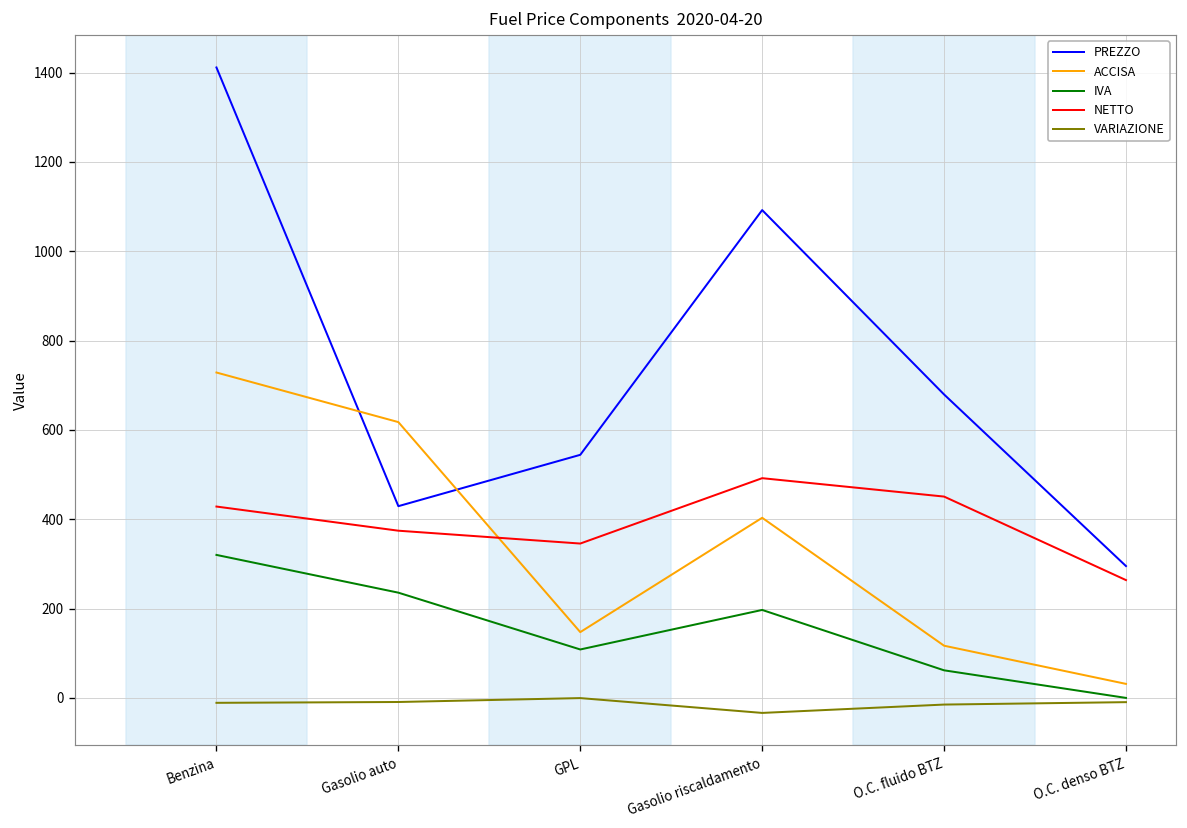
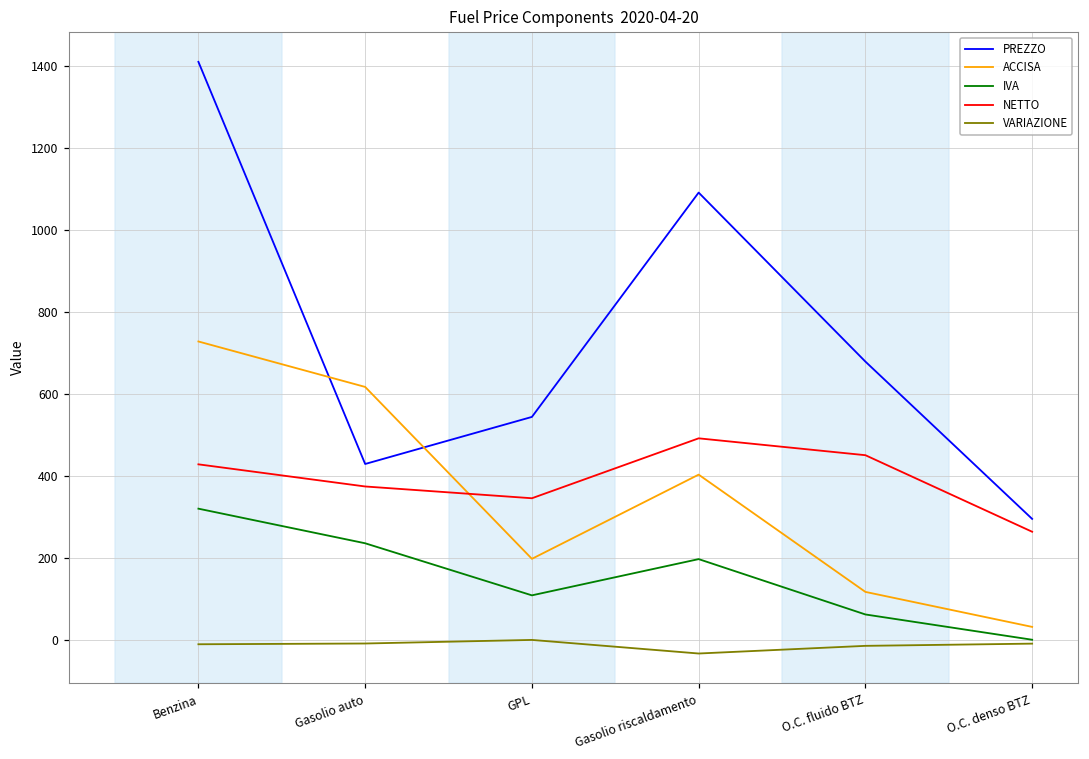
ACCISA, GPL: 150 -> 200
